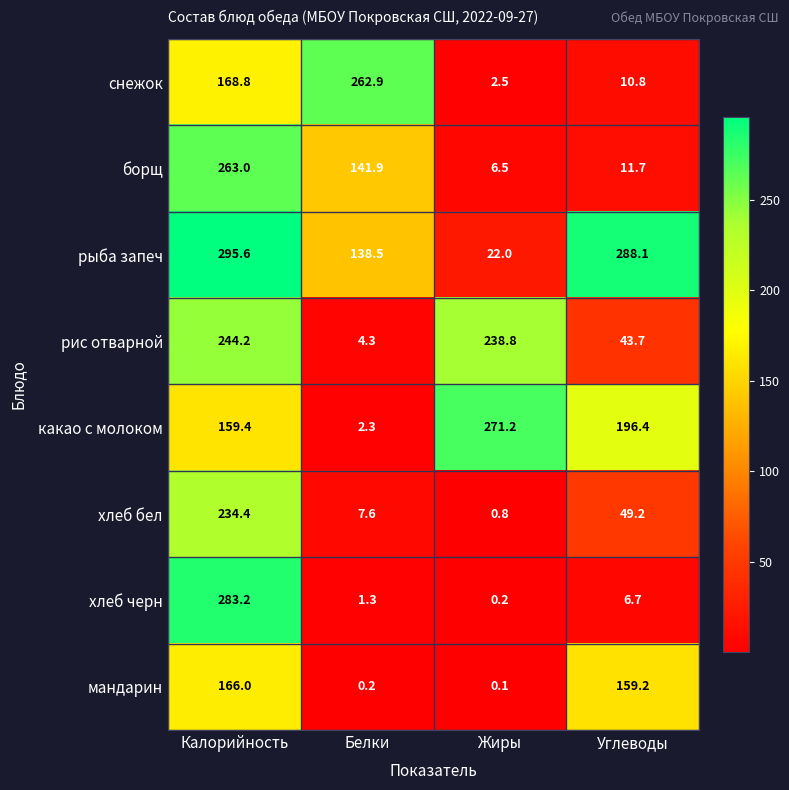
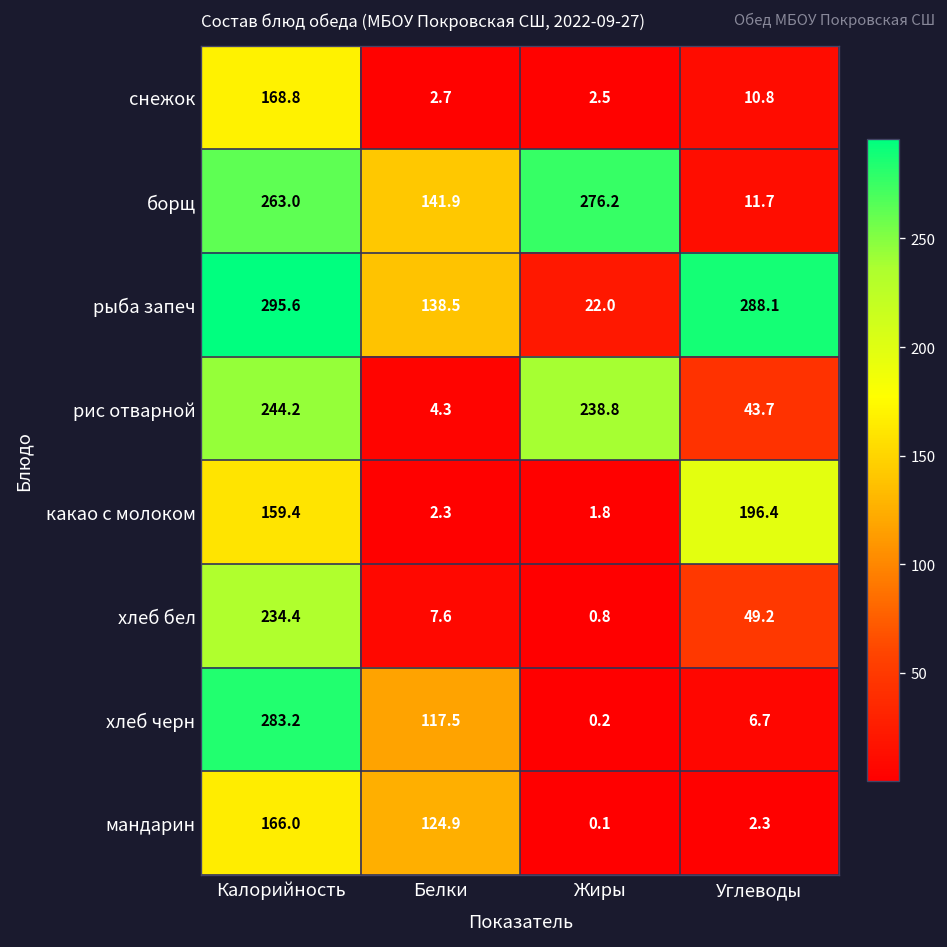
снежок, Белки: 262.9 -> 2.7
борщ, Жиры: 6.5 -> 276.2
какао с молоком, Жиры: 271.2 -> 1.8
хлеб черн, Белки: 1.3 -> 117.5
мандарин, Белки: 0.2 -> 124.9
мандарин, Углеводы: 159.2 -> 2.3
